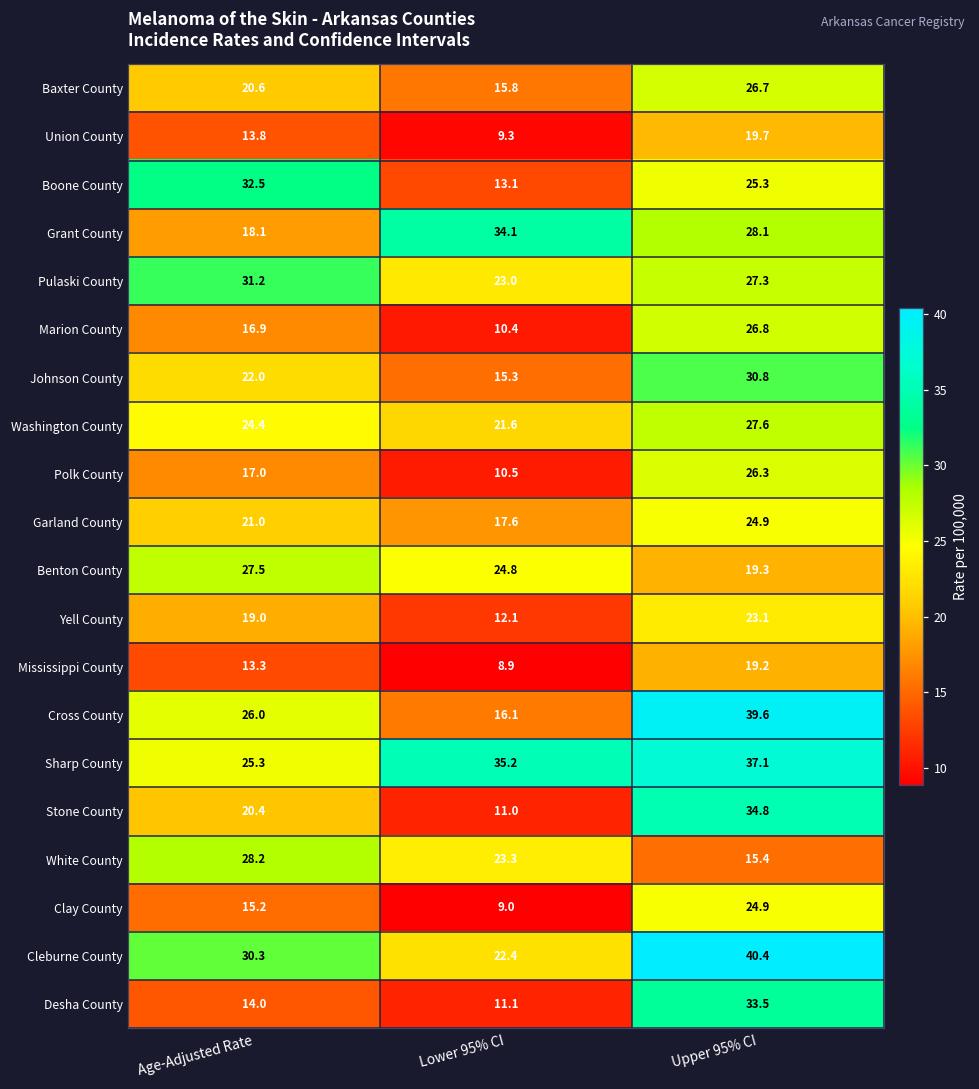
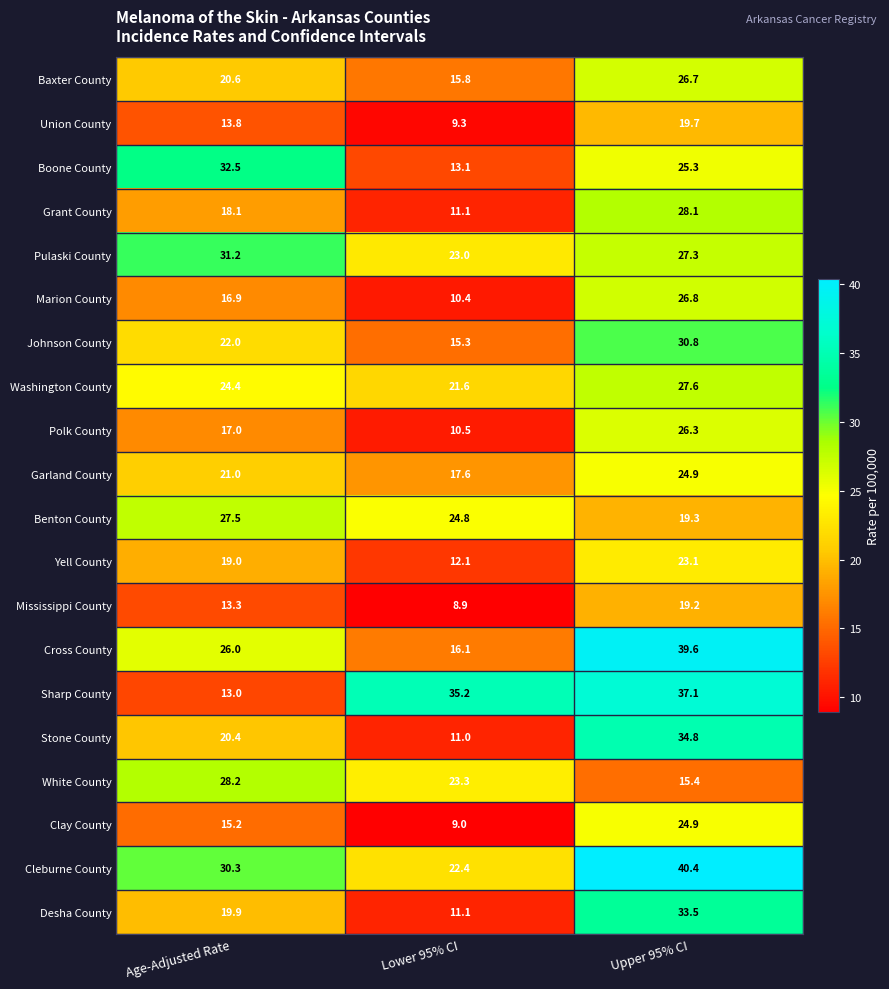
Grant County, Lower 95% CI: 34.1 -> 11.1
Sharp County, Age-Adjusted Rate: 25.3 -> 13.0
Desha County, Age-Adjusted Rate: 14.0 -> 19.9
